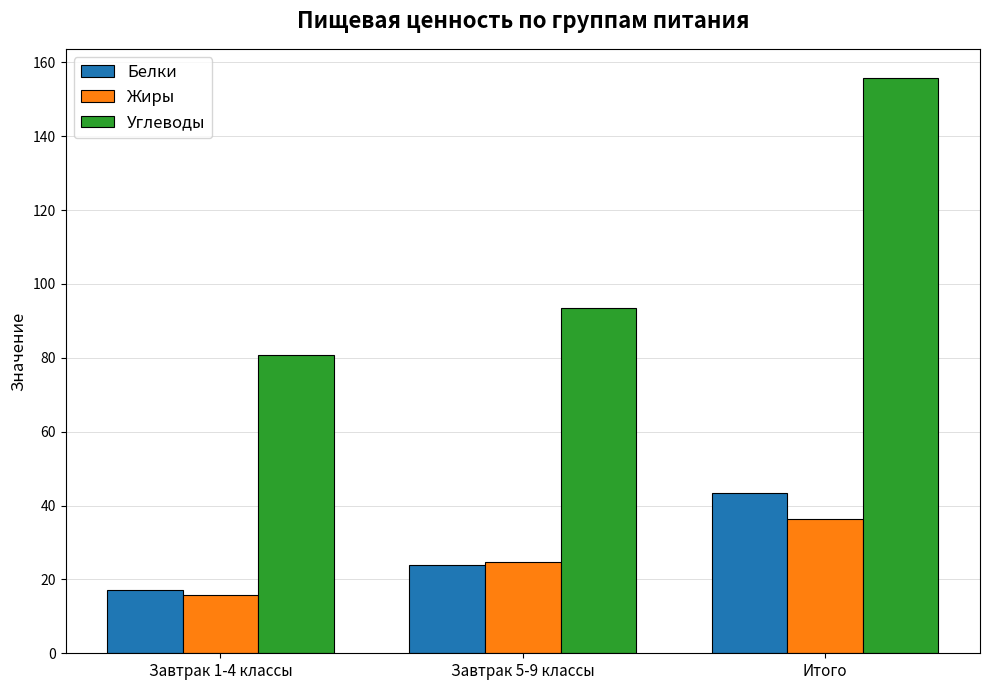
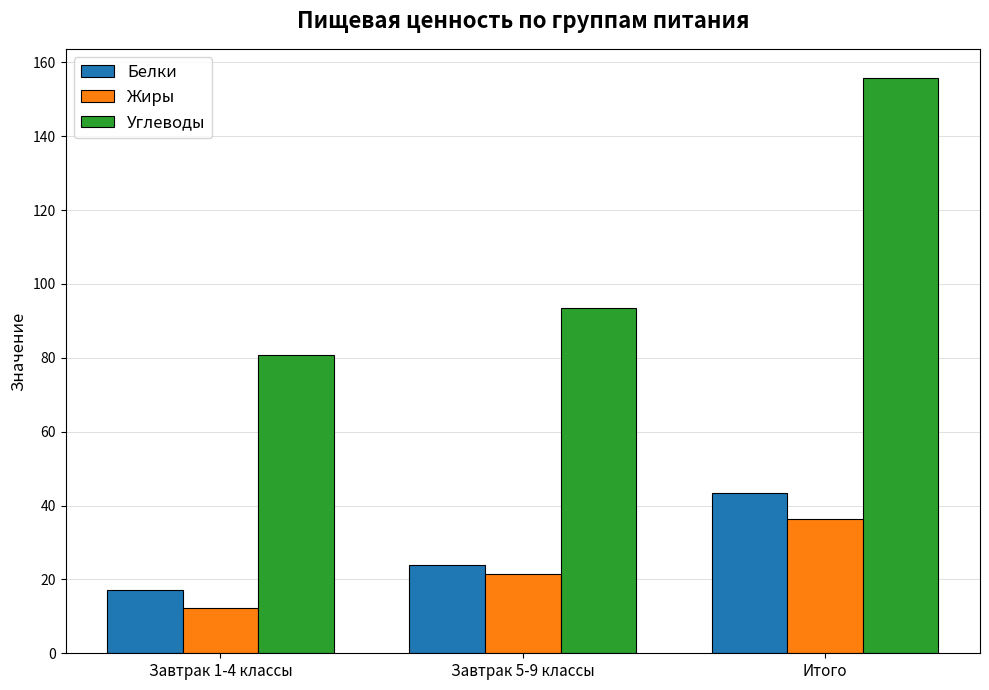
Жиры, Завтрак 1-4 классы: 16 -> 12
Жиры, Завтрак 5-9 классы: 25 -> 22
